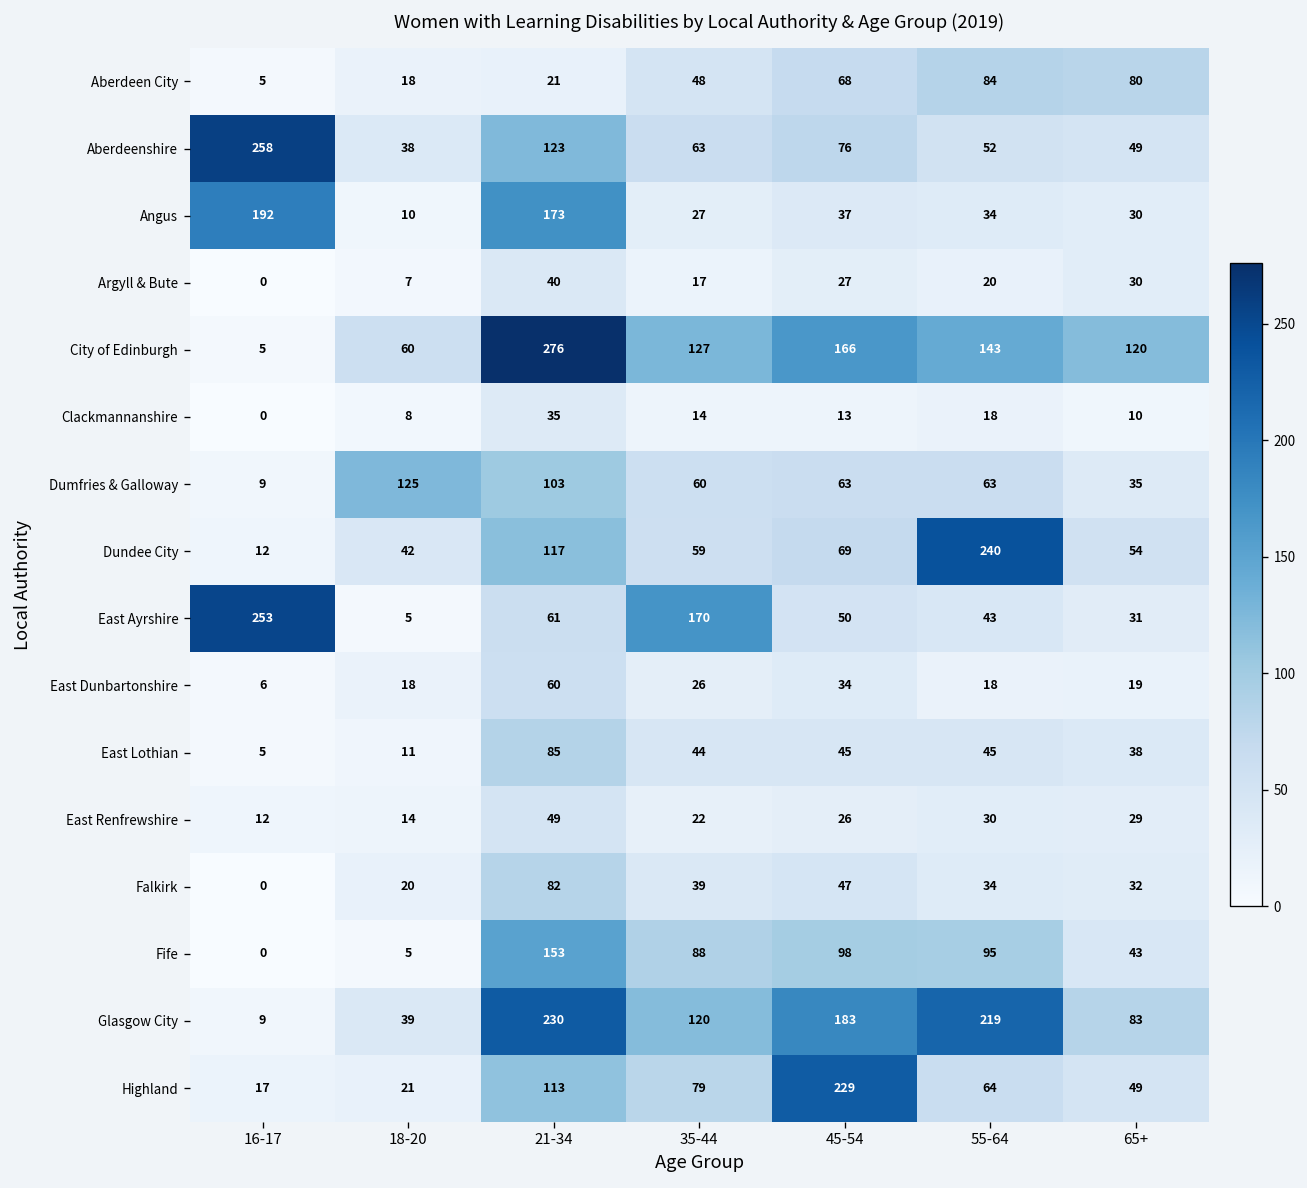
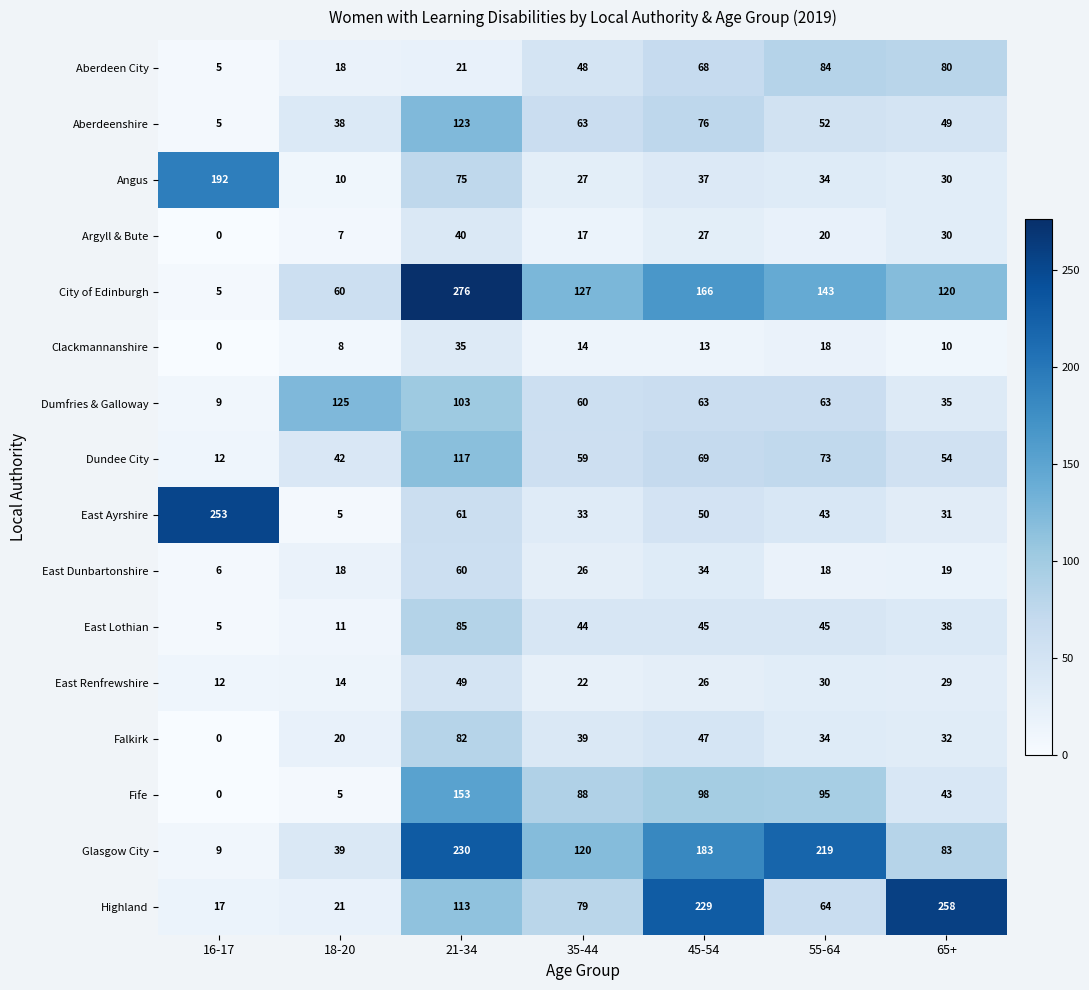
Aberdeenshire, 16-17: 258 -> 5
Angus, 21-34: 173 -> 75
Dundee City, 55-64: 240 -> 73
East Ayrshire, 35-44: 170 -> 33
Highland, 65+: 49 -> 258
